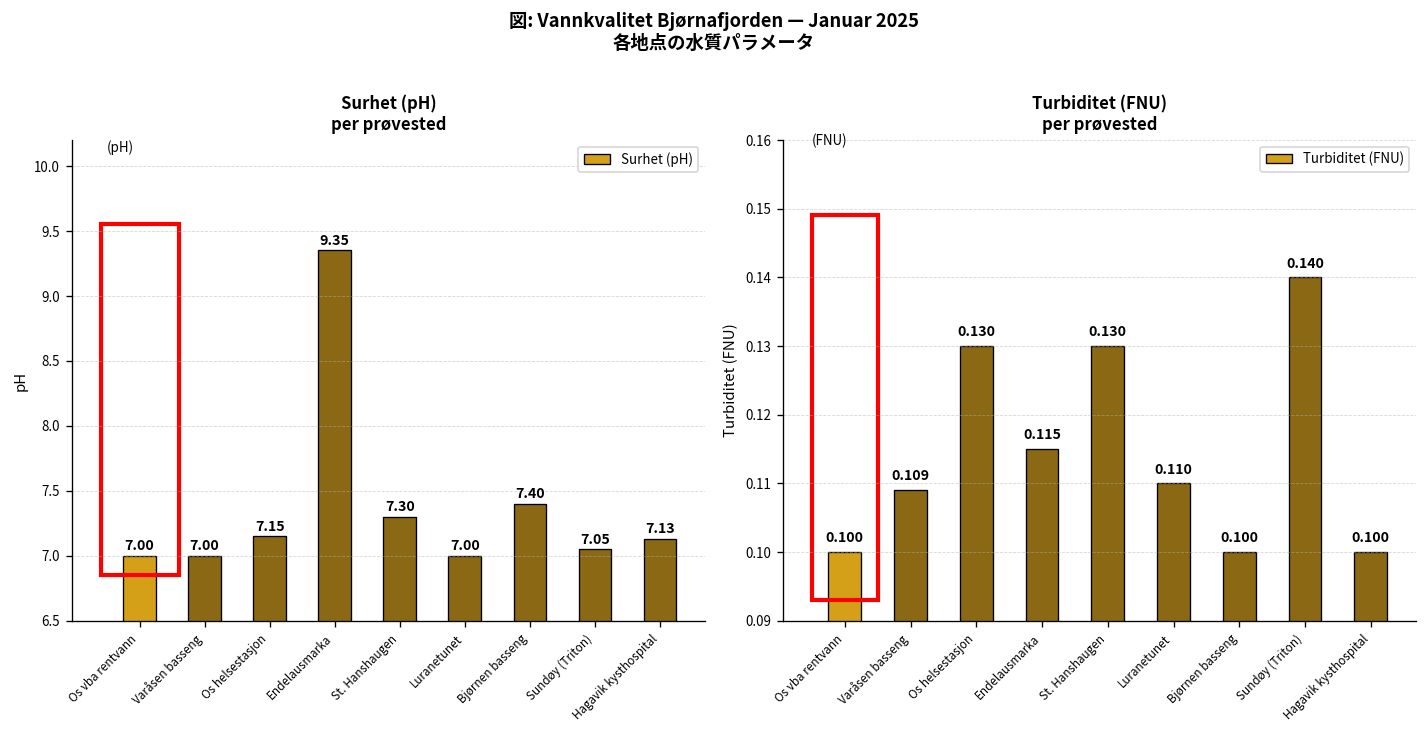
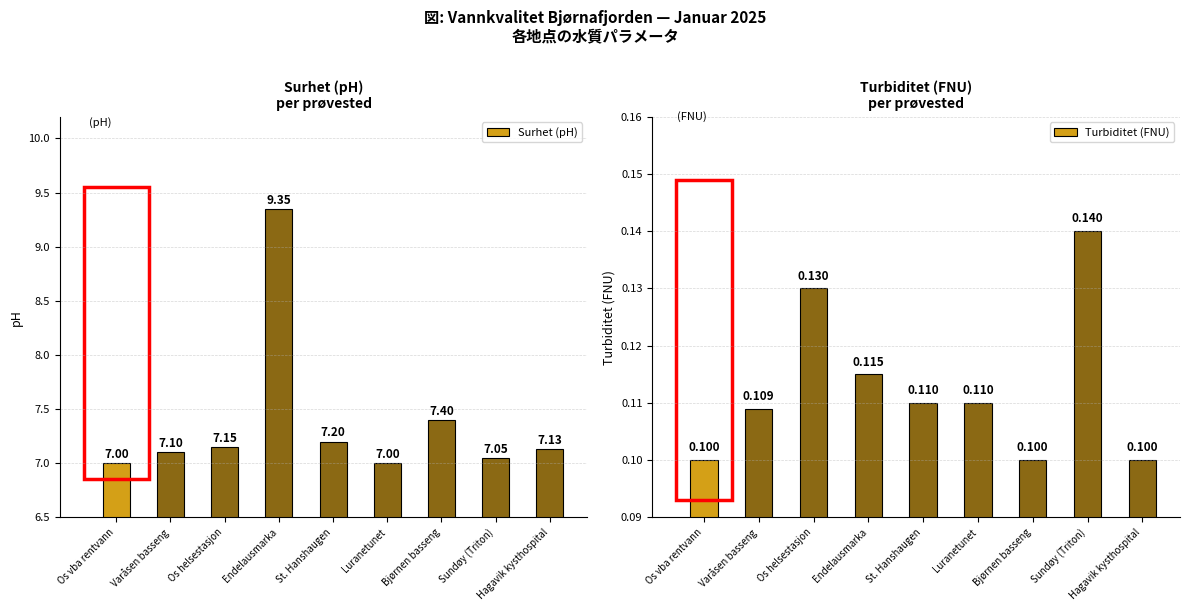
Surhet (pH) per prøvested, Varåsen basseng: 7.00 -> 7.10
Surhet (pH) per prøvested, St. Hanshaugen: 7.30 -> 7.20
Turbiditet (FNU) per prøvested, St. Hanshaugen: 0.130 -> 0.110
